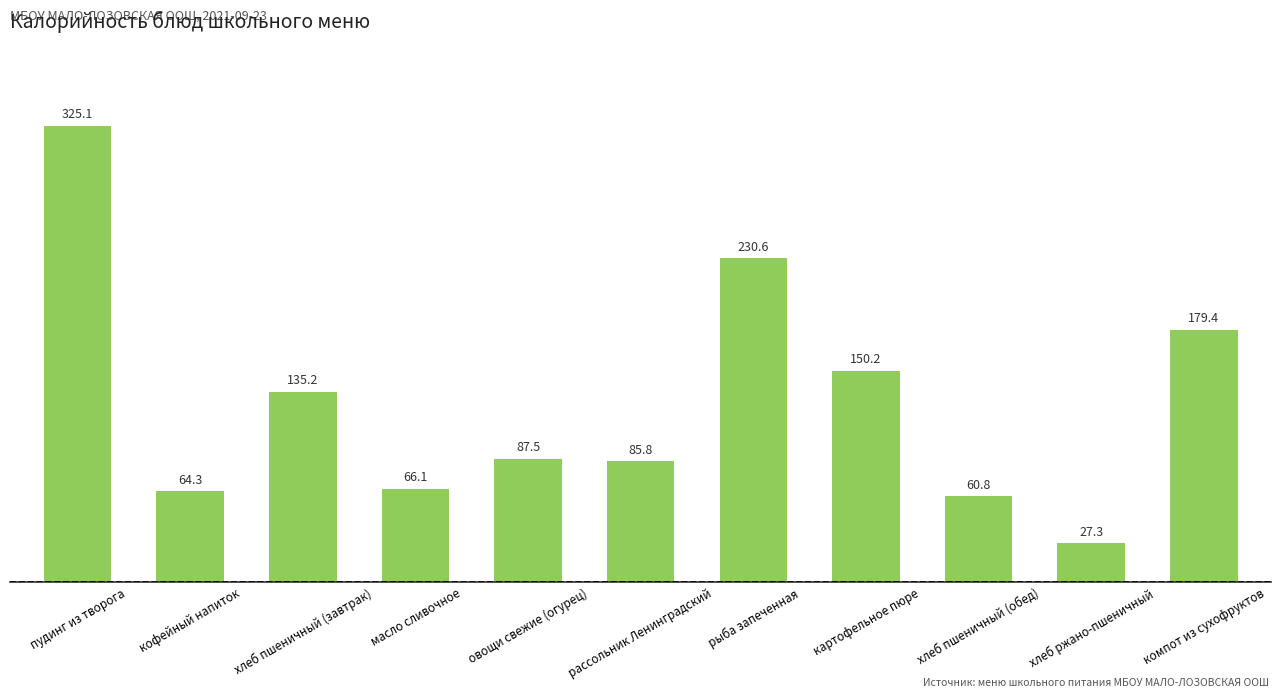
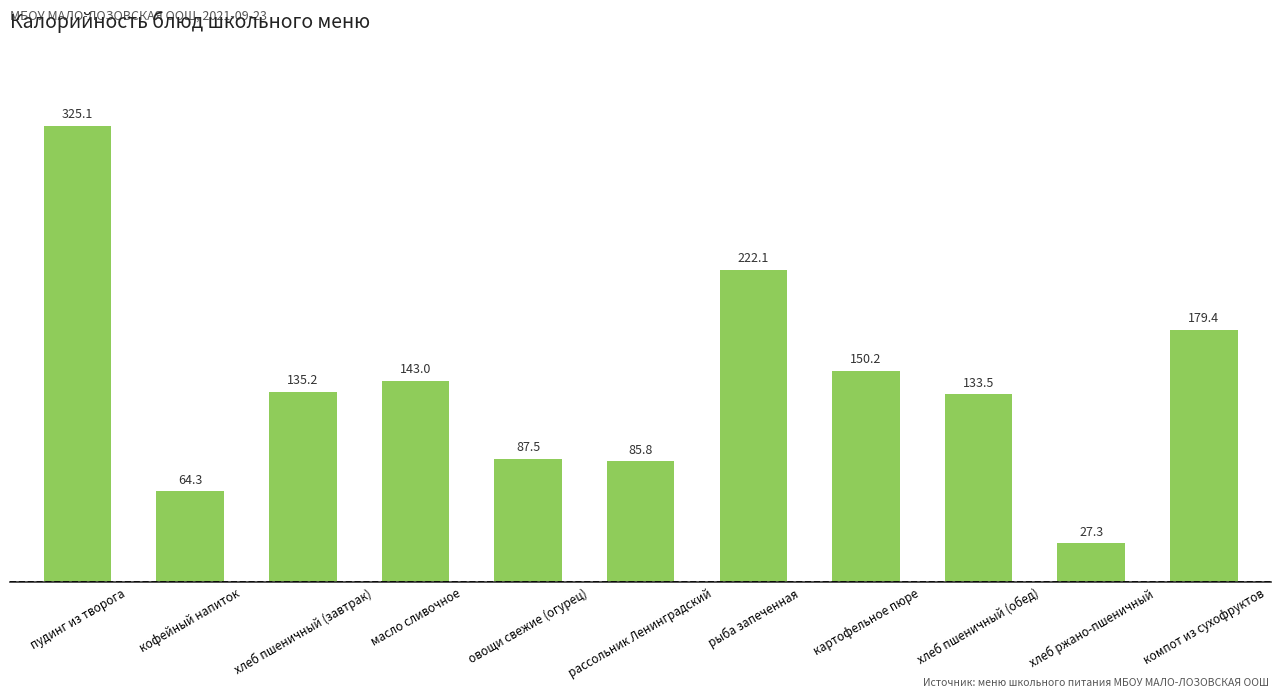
масло сливочное: 66.1 -> 143.0
рыба запеченная: 230.6 -> 222.1
хлеб пшеничный (обед): 60.8 -> 133.5
